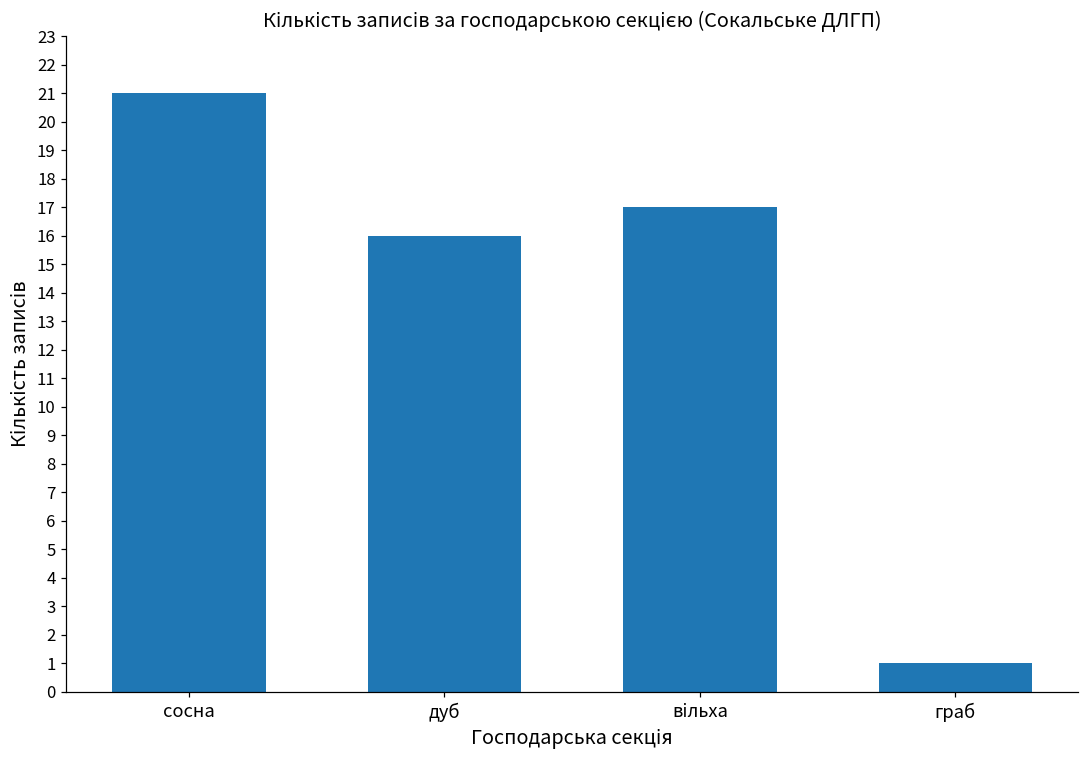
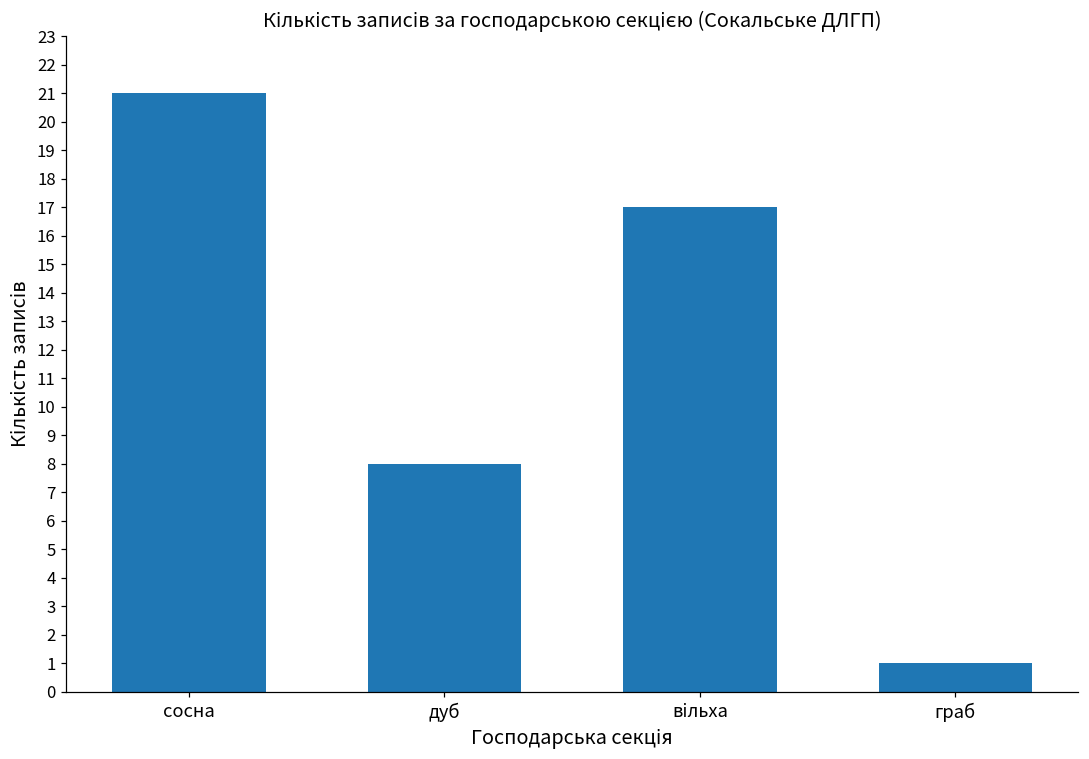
дуб: 16 -> 8
